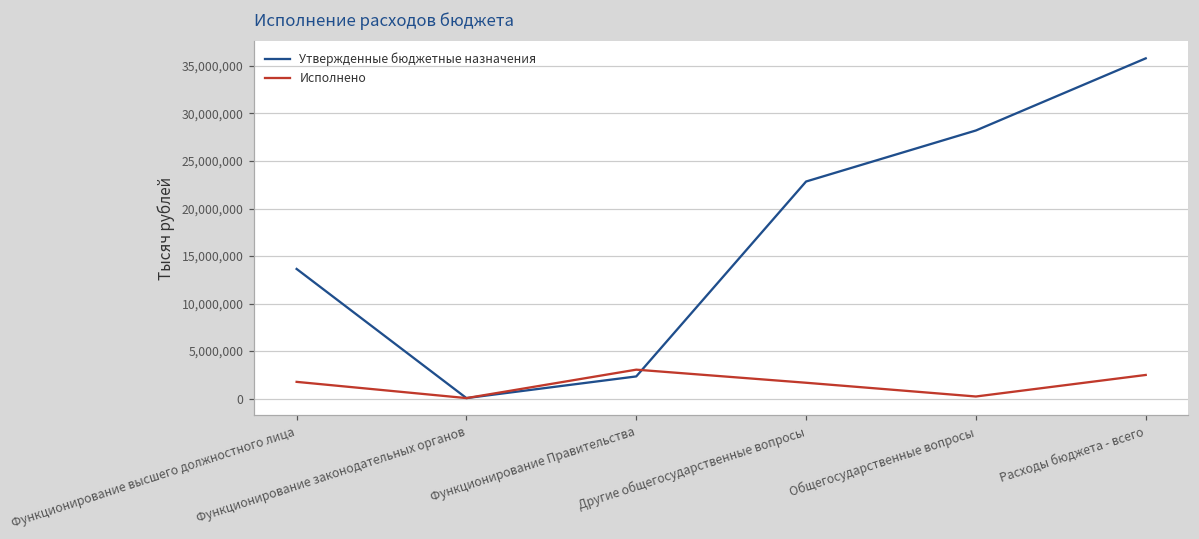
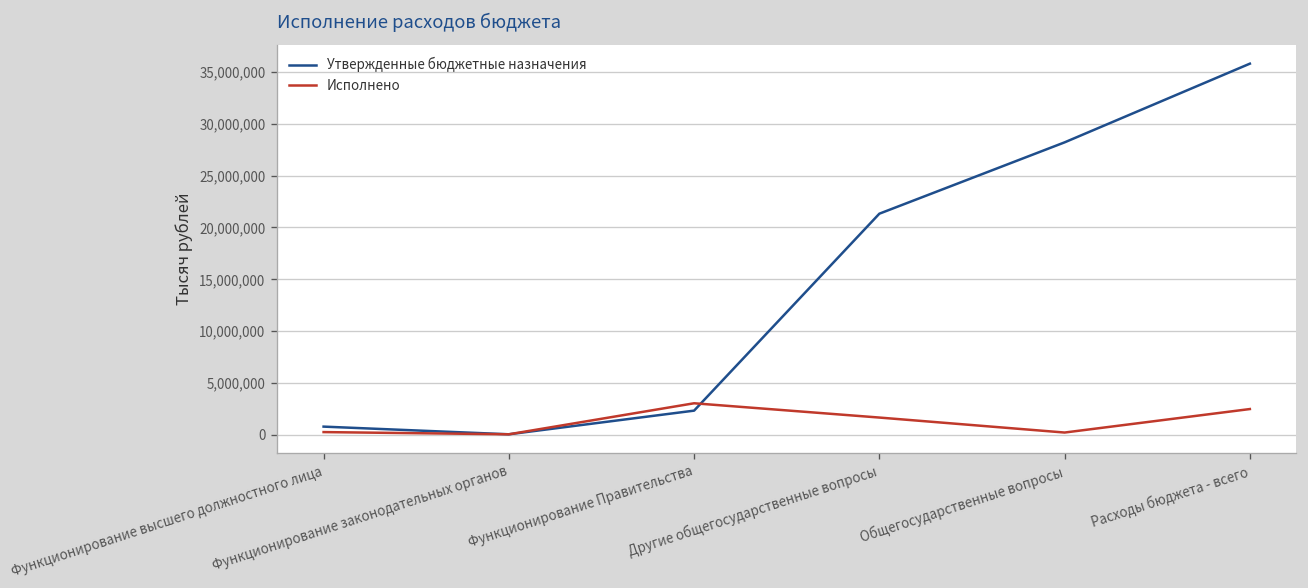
Утвержденные бюджетные назначения, Функционирование высшего должностного лица: 14,000,000 -> 1,000,000
Исполнено, Функционирование высшего должностного лица: 2,000,000 -> 0
Утвержденные бюджетные назначения, Другие общегосударственные вопросы: 23,000,000 -> 21,000,000
